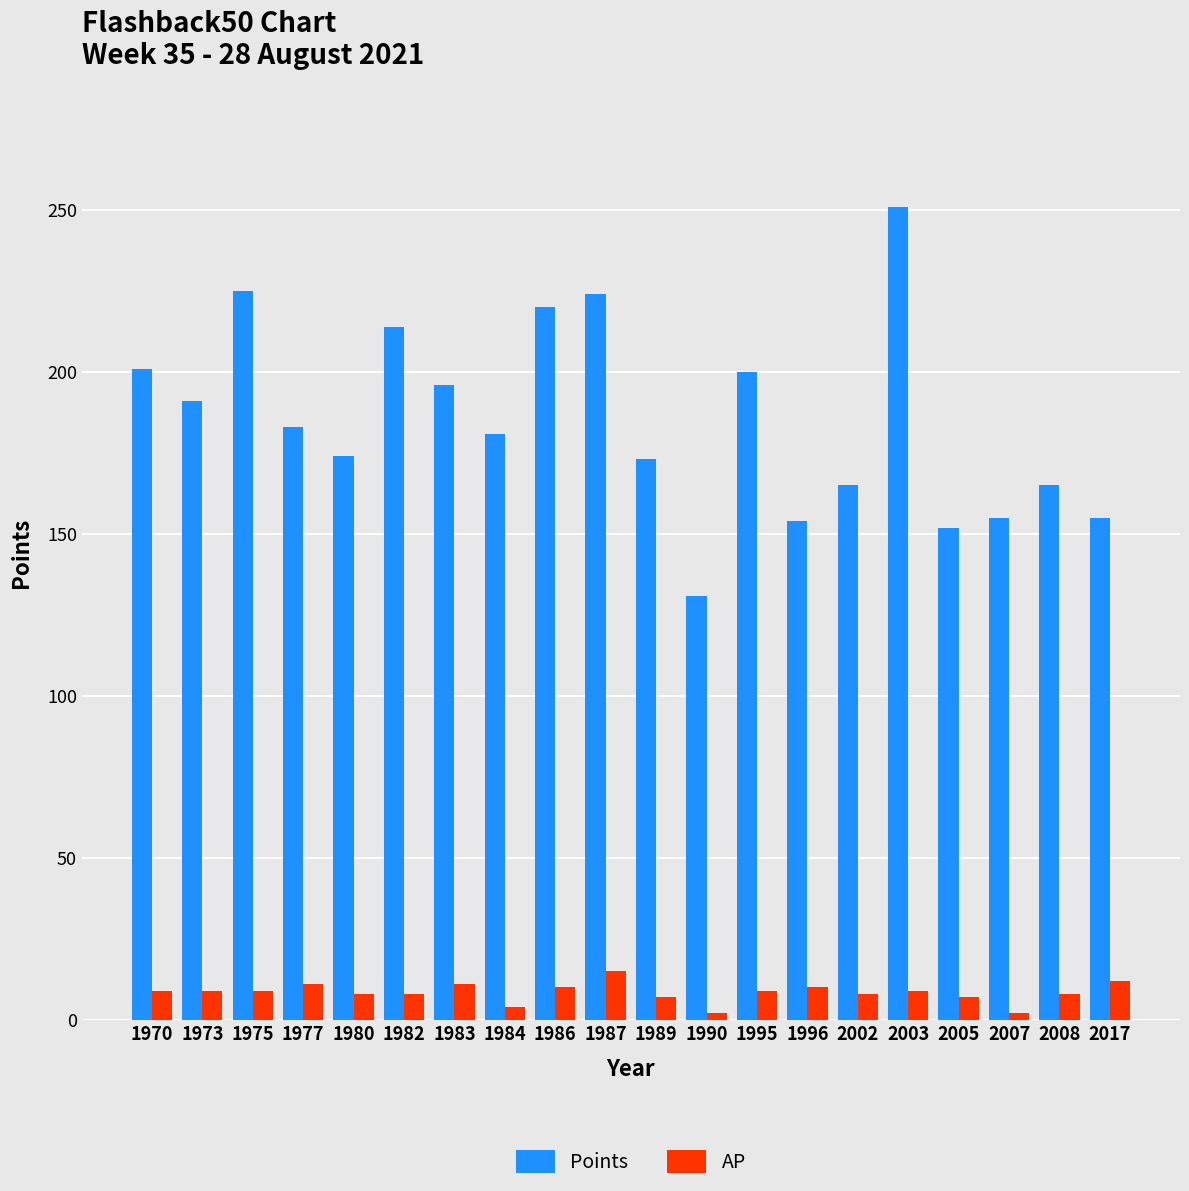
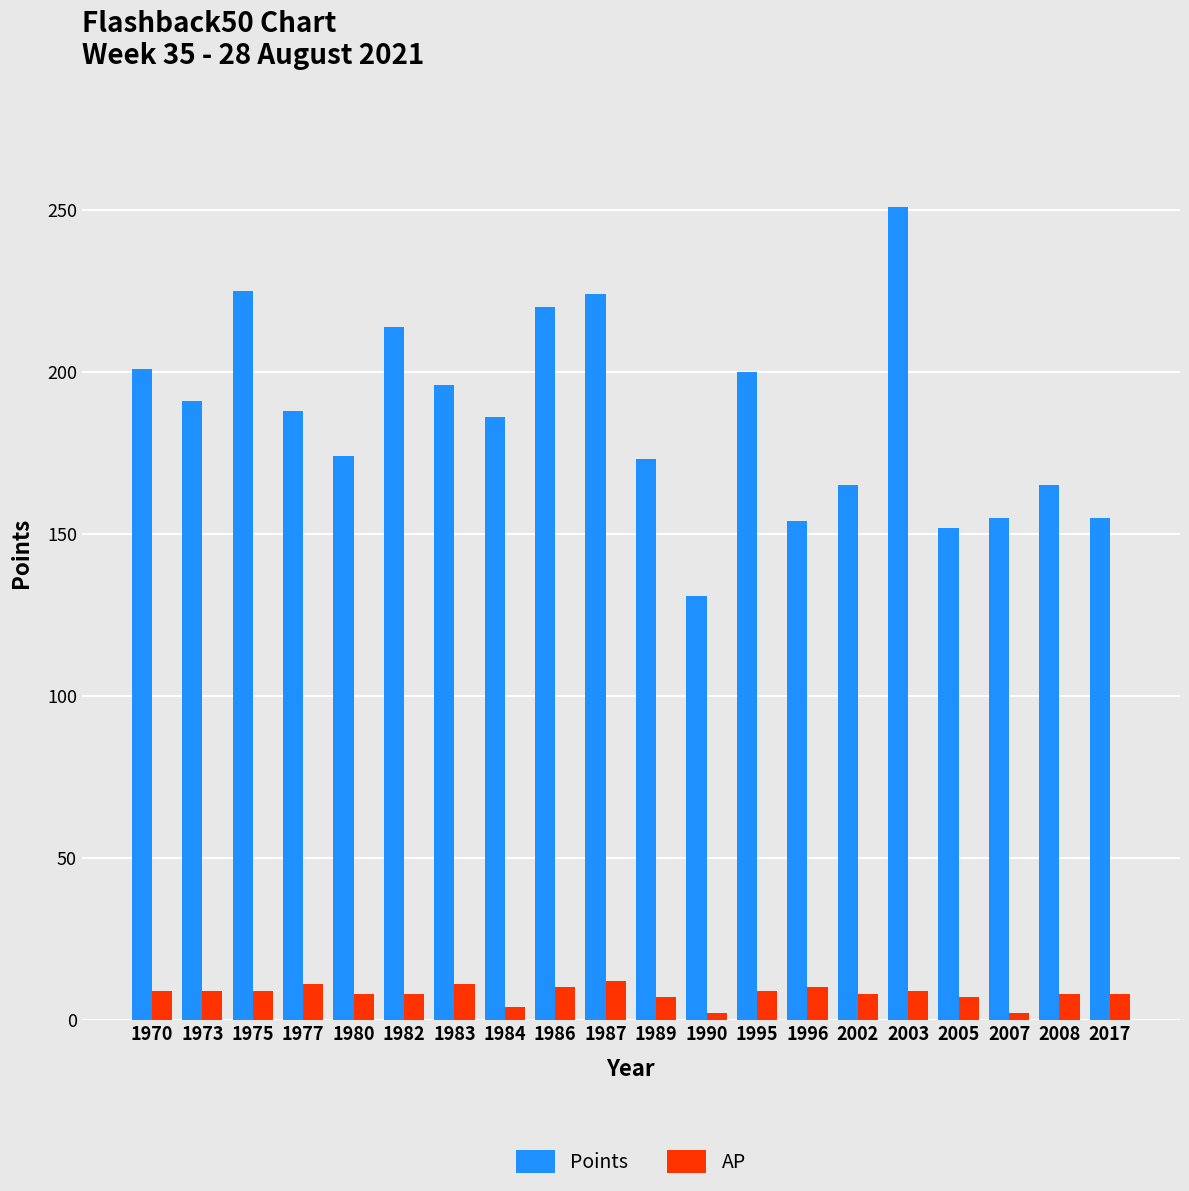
Points, 1977: 183 -> 188
Points, 1984: 181 -> 186
AP, 1987: 15 -> 12
AP, 2017: 12 -> 8
